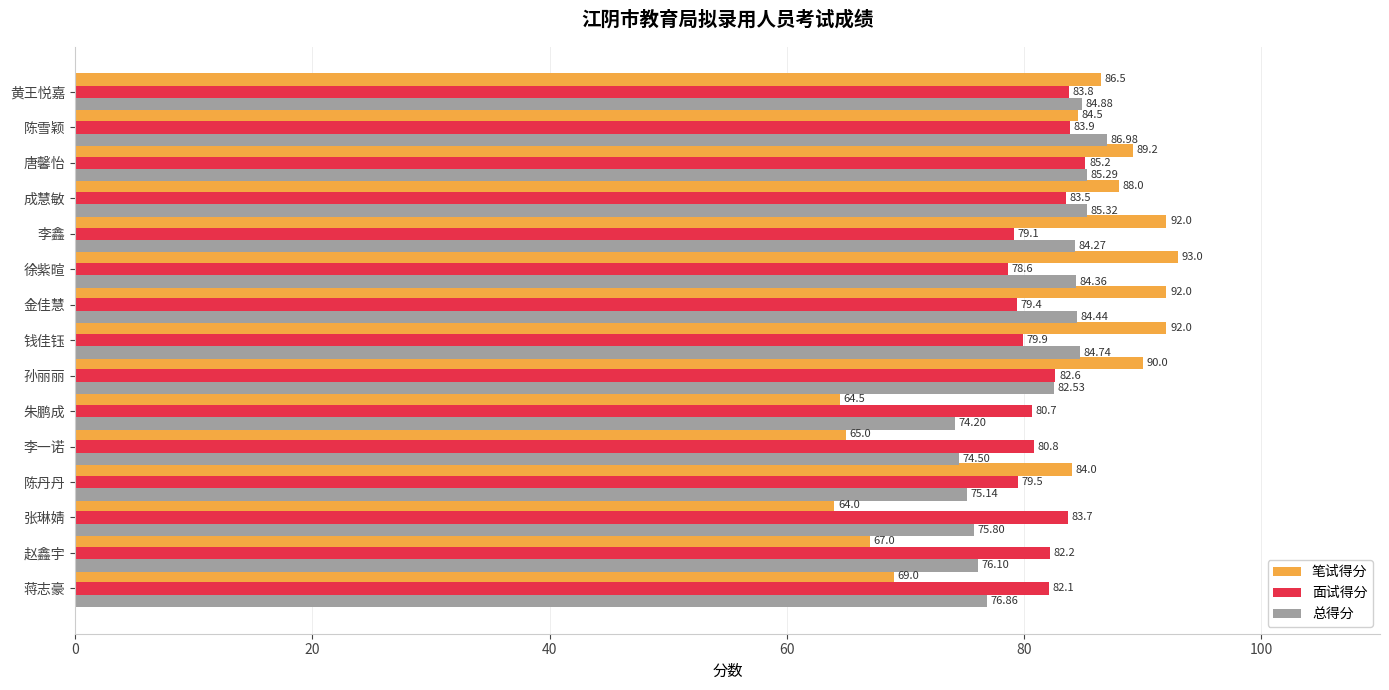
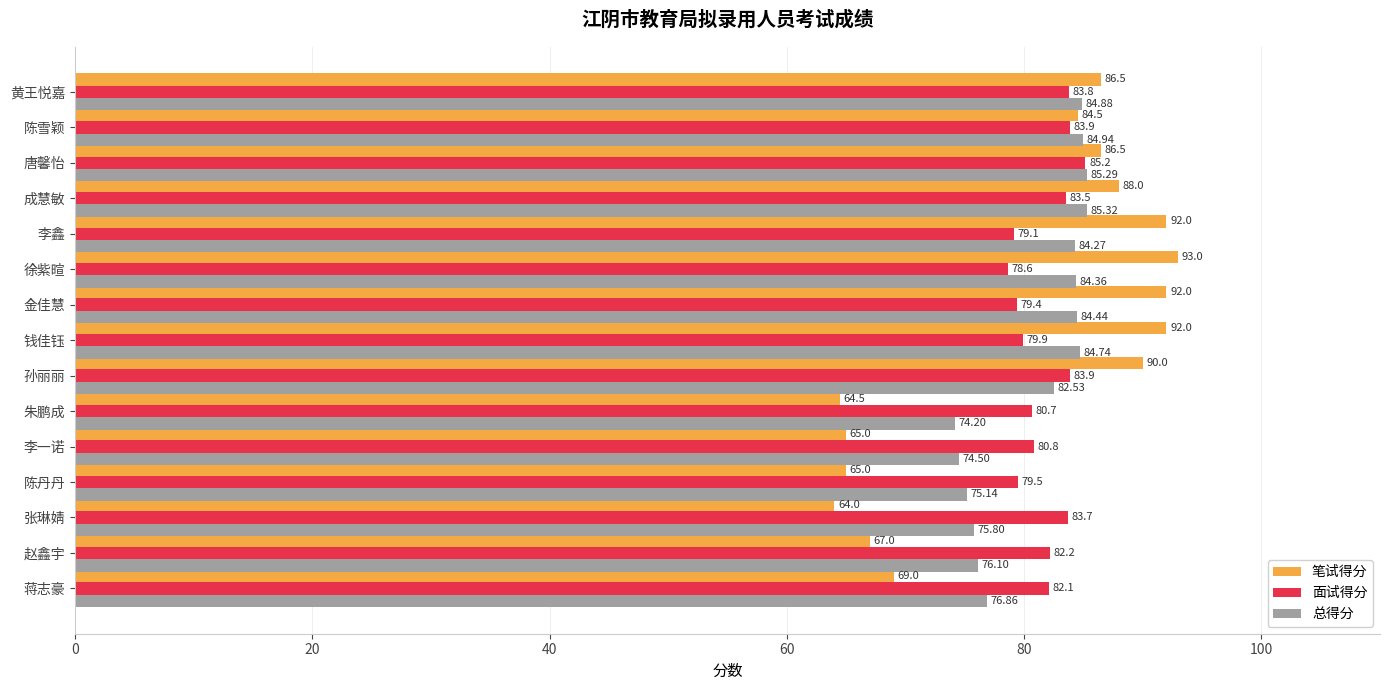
总得分, 陈雪颖: 86.98 -> 84.94
笔试得分, 唐馨怡: 89.2 -> 86.5
面试得分, 孙丽丽: 82.6 -> 83.9
笔试得分, 陈丹丹: 84.0 -> 65.0
